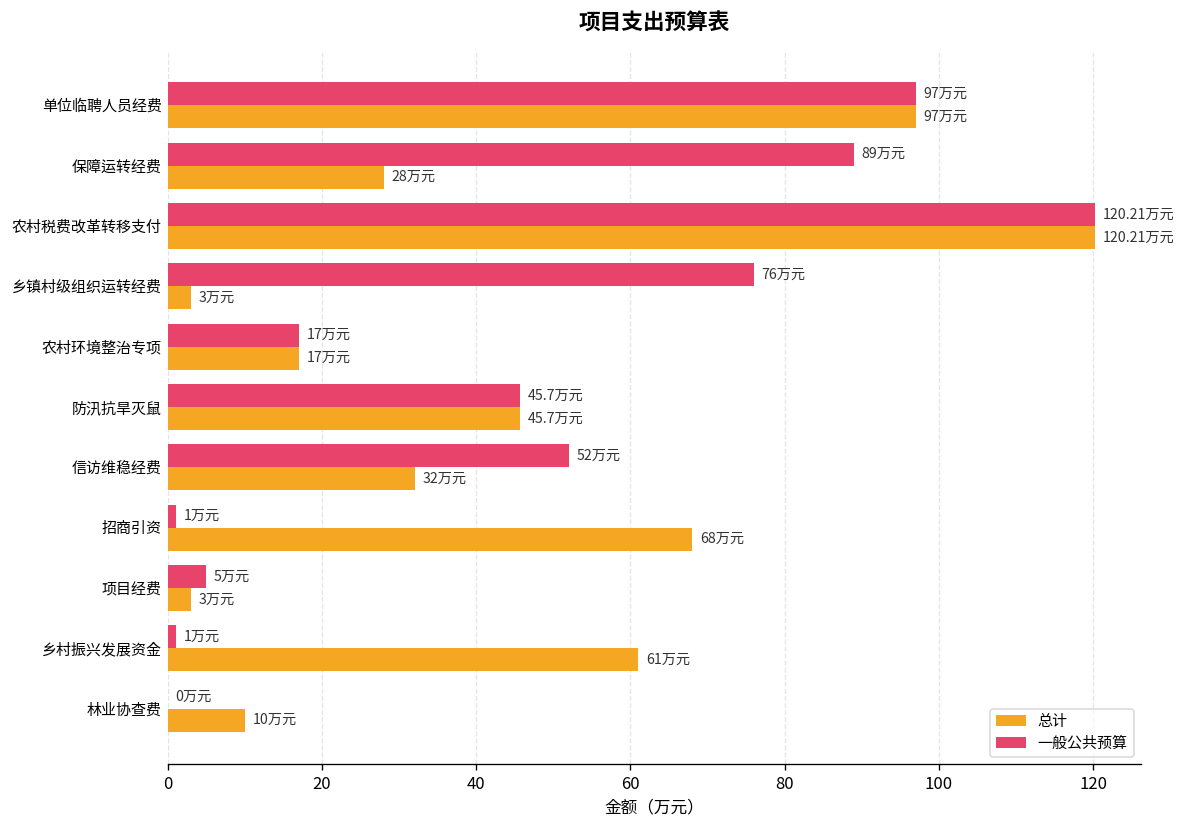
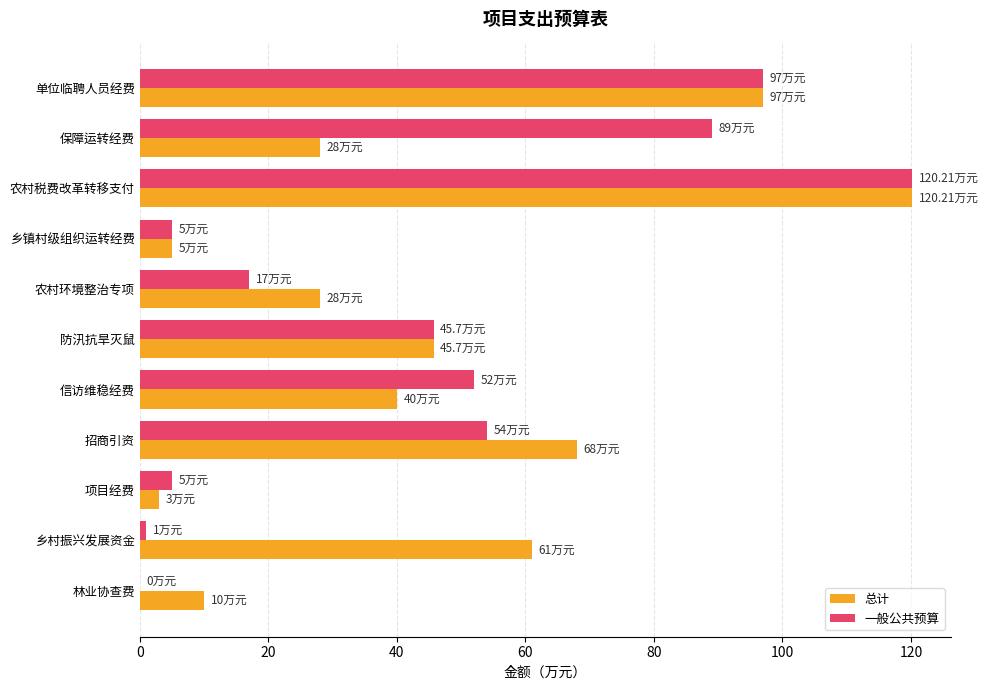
一般公共预算, 乡镇村级组织运转经费: 76 -> 5
总计, 乡镇村级组织运转经费: 3 -> 5
总计, 农村环境整治专项: 17 -> 28
总计, 信访维稳经费: 32 -> 40
一般公共预算, 招商引资: 1 -> 54
